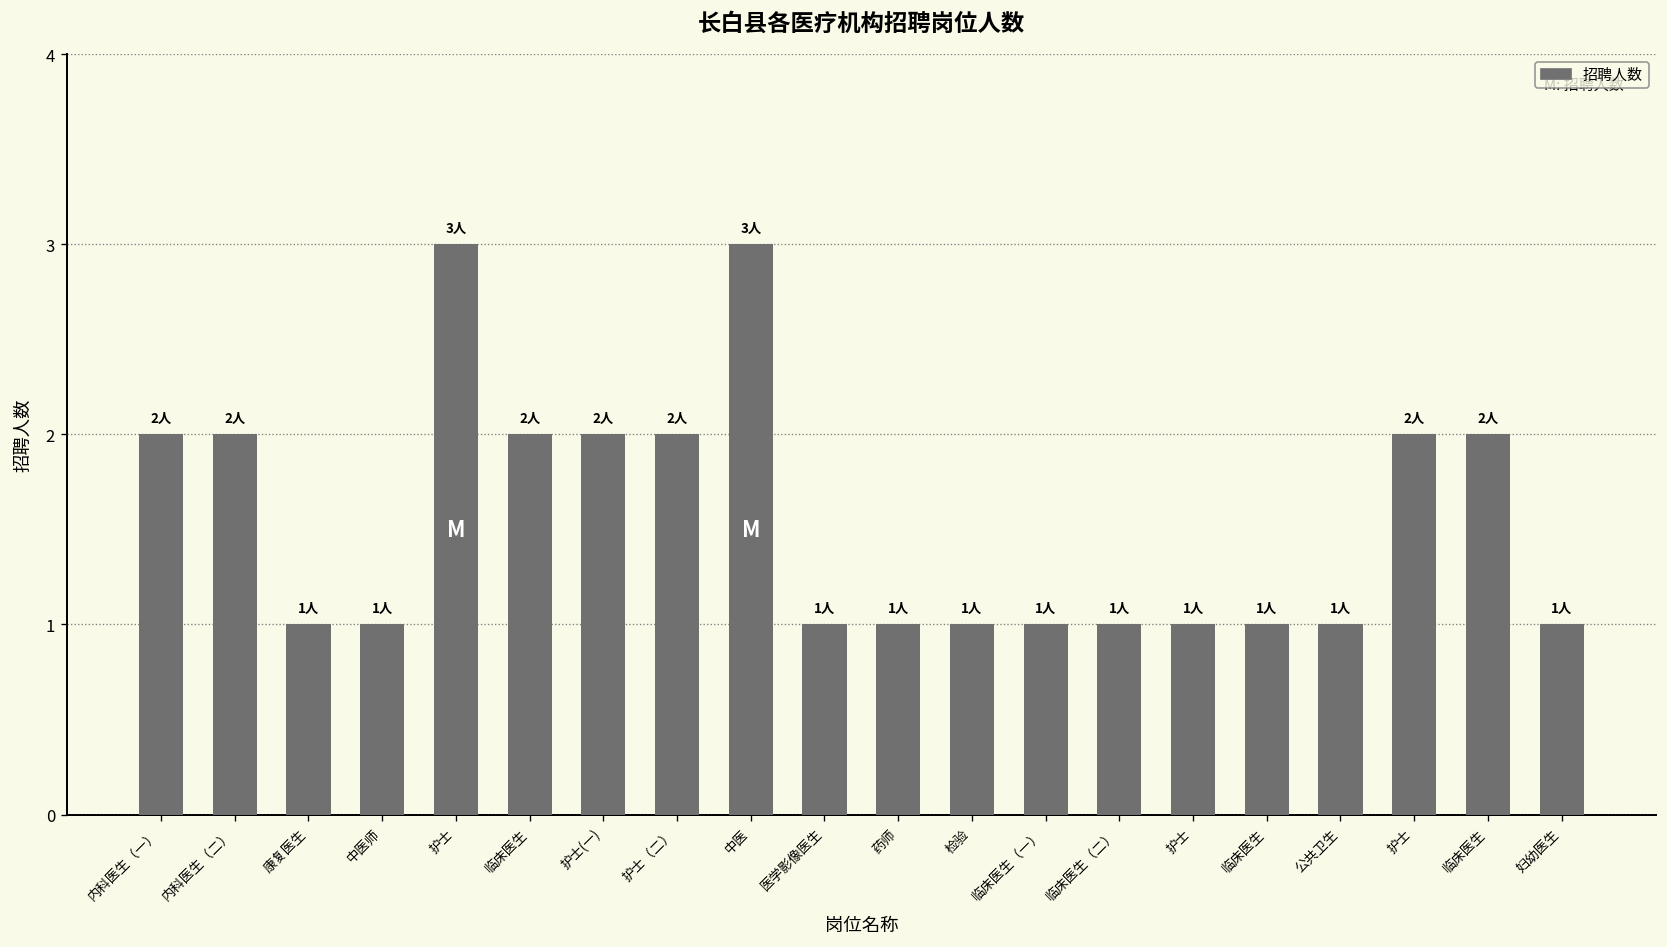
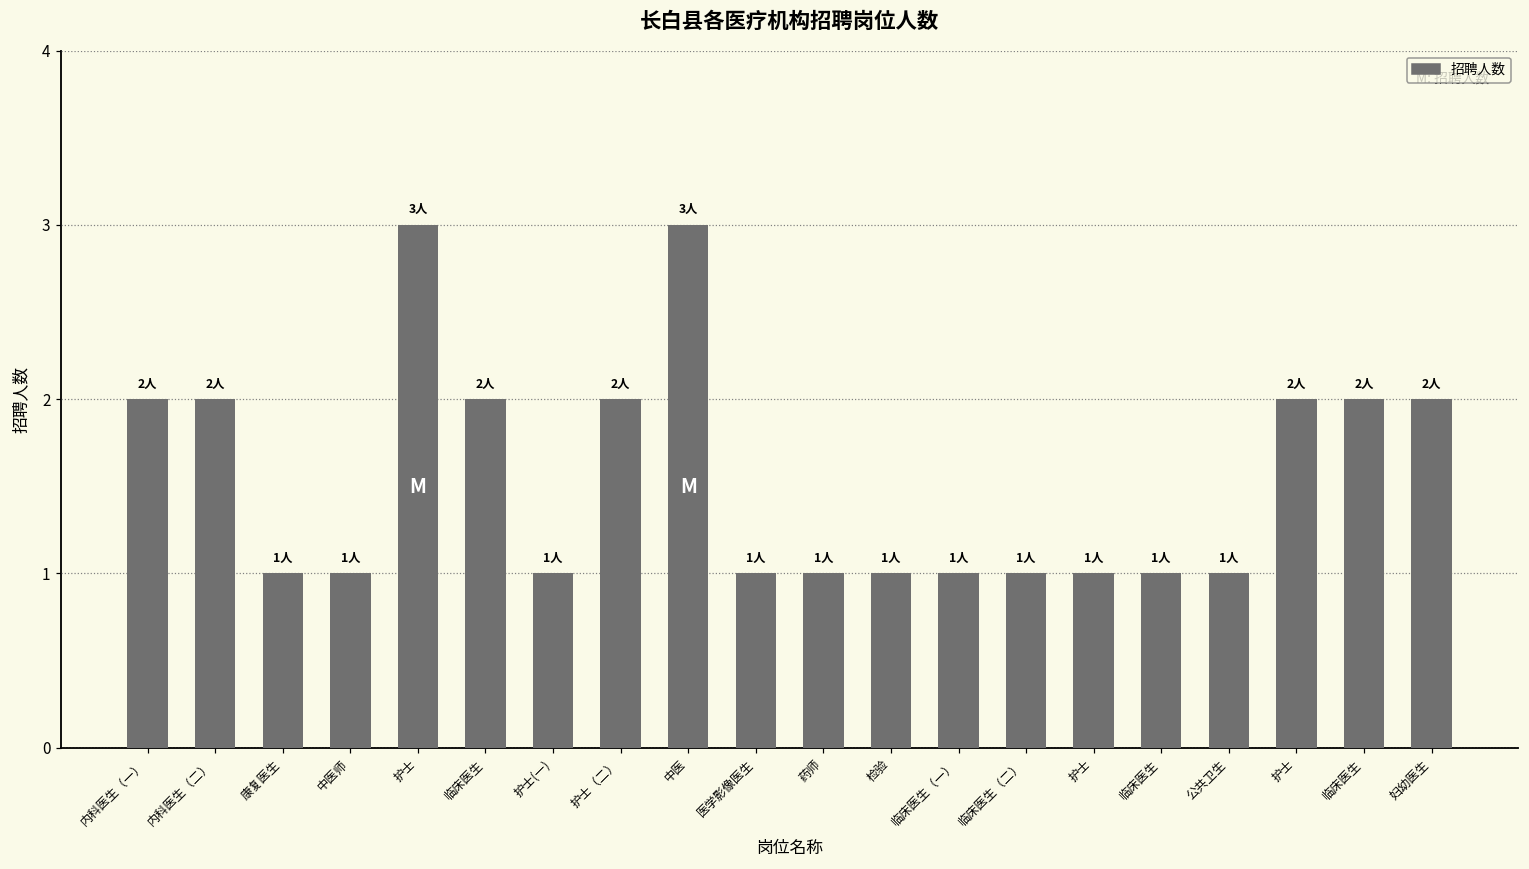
护士(一): 2人 -> 1人
妇幼医生: 1人 -> 2人
